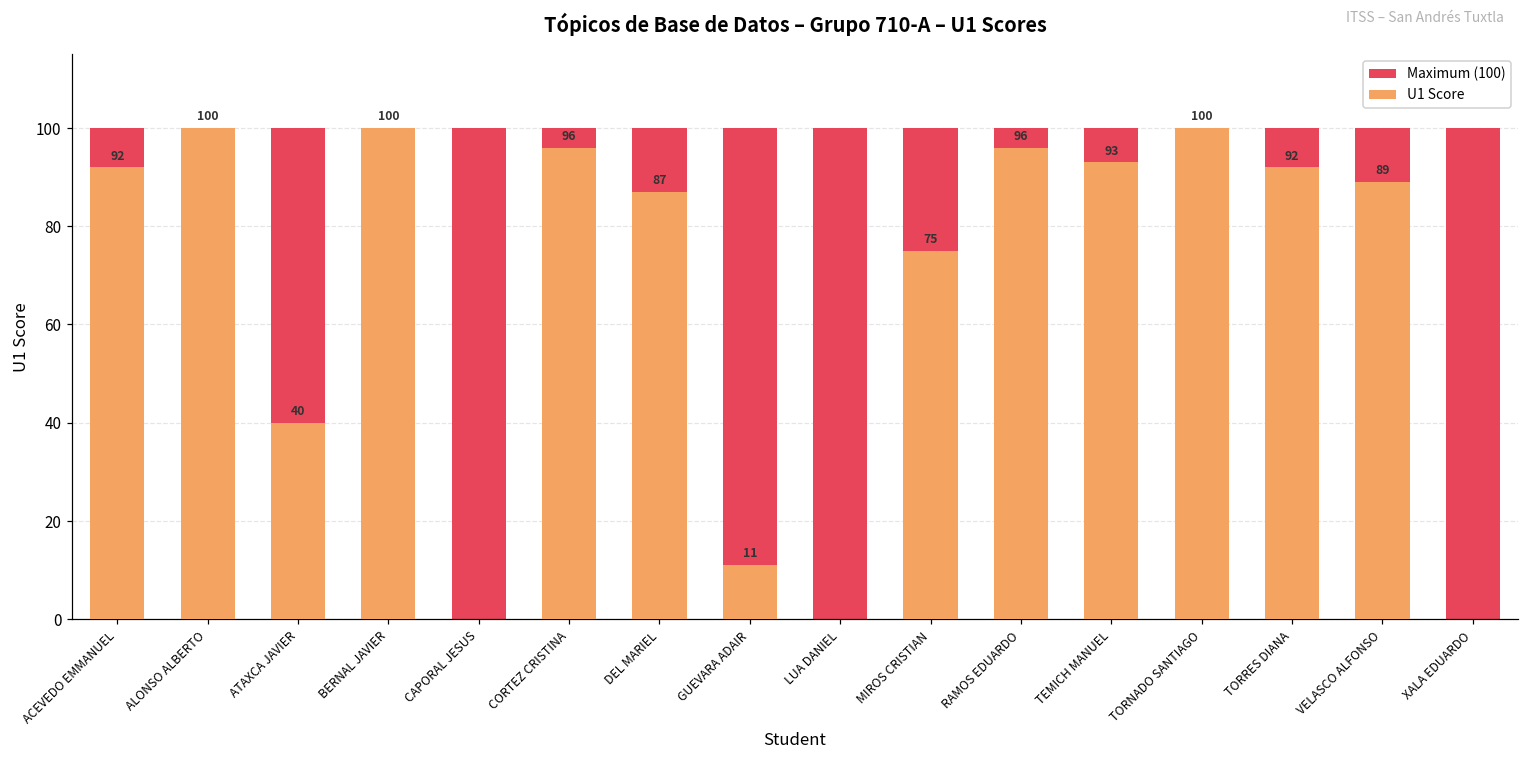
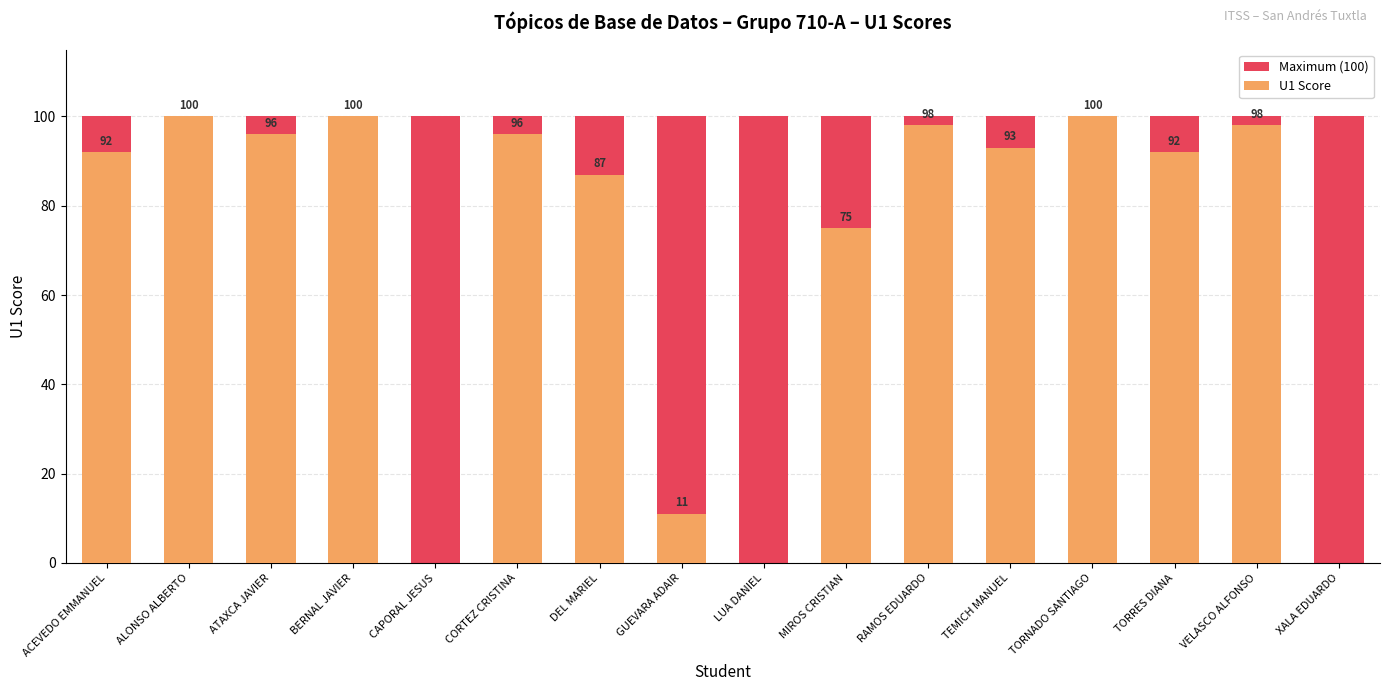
U1 Score, ATAXCA JAVIER: 40 -> 96
U1 Score, RAMOS EDUARDO: 96 -> 98
U1 Score, VELASCO ALFONSO: 89 -> 98
